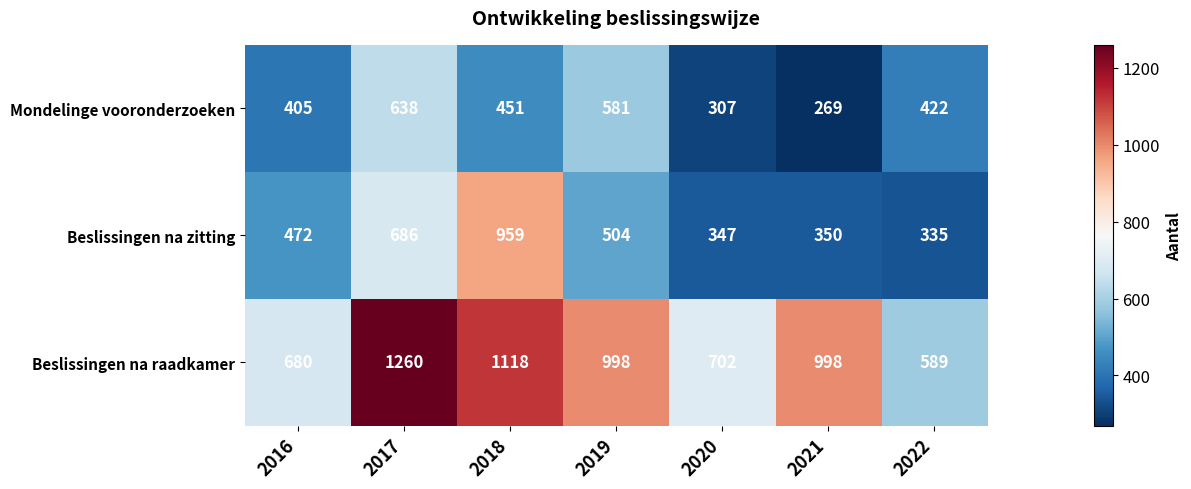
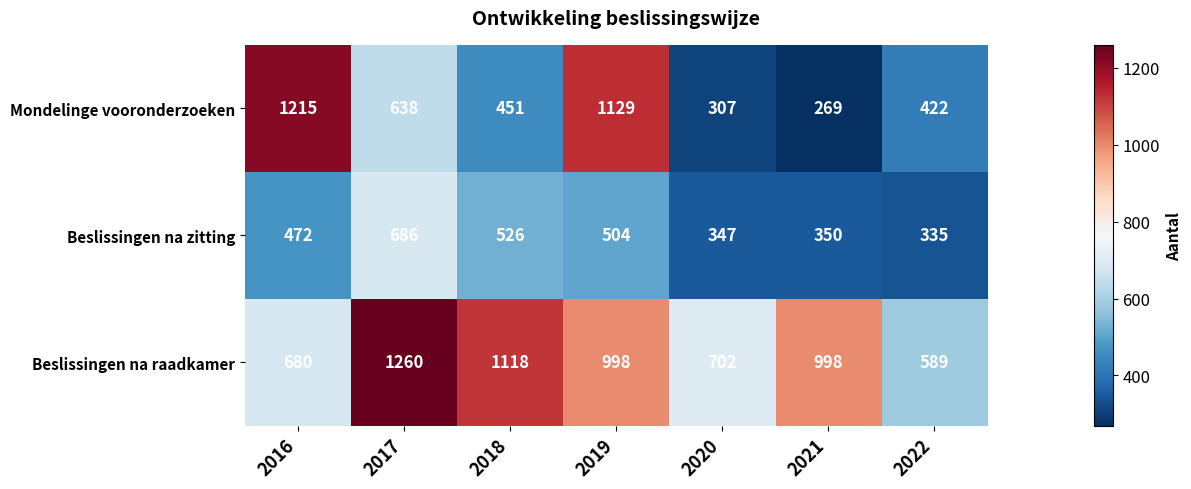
Mondelinge vooronderzoeken, 2016: 405 -> 1215
Mondelinge vooronderzoeken, 2019: 581 -> 1129
Beslissingen na zitting, 2018: 959 -> 526
